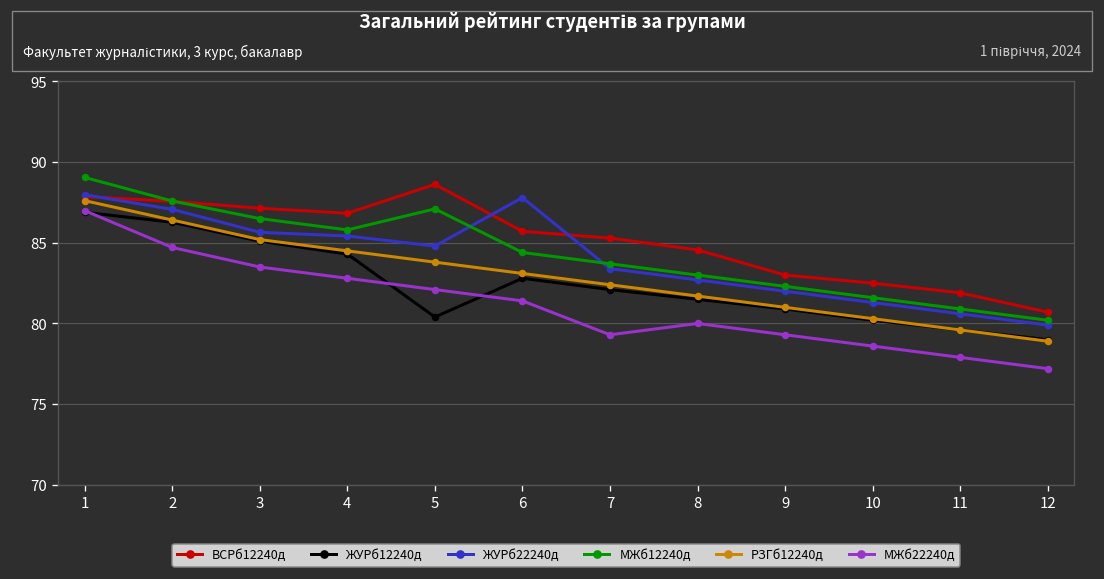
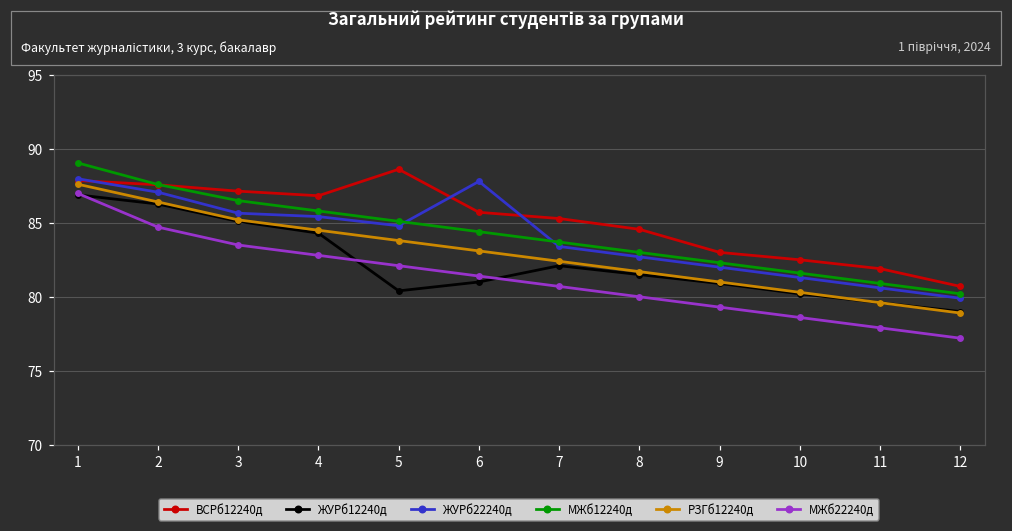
МЖб12240д, 5: 87.1 -> 85.1
ЖУРб12240д, 6: 82.8 -> 81.0
МЖб22240д, 7: 79.3 -> 80.7
